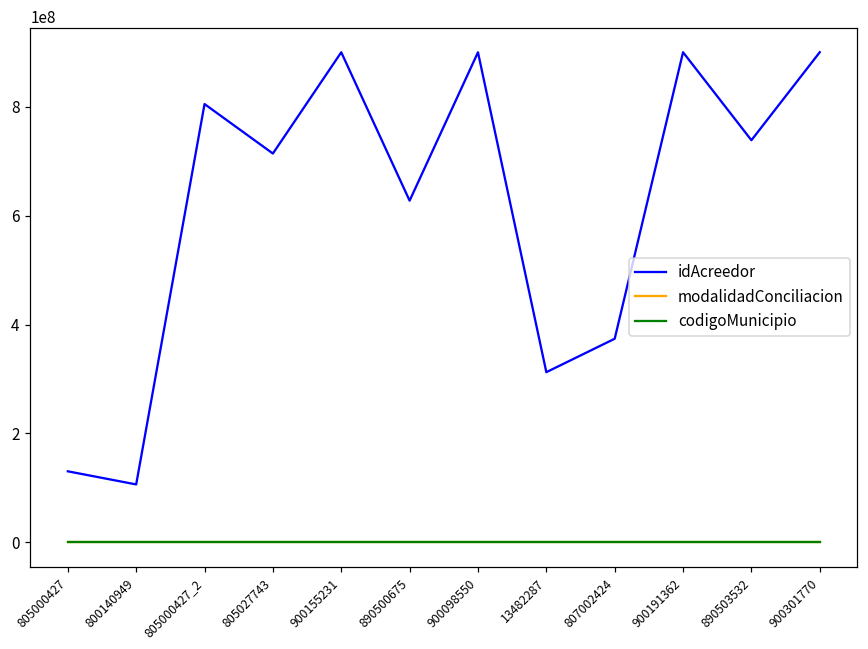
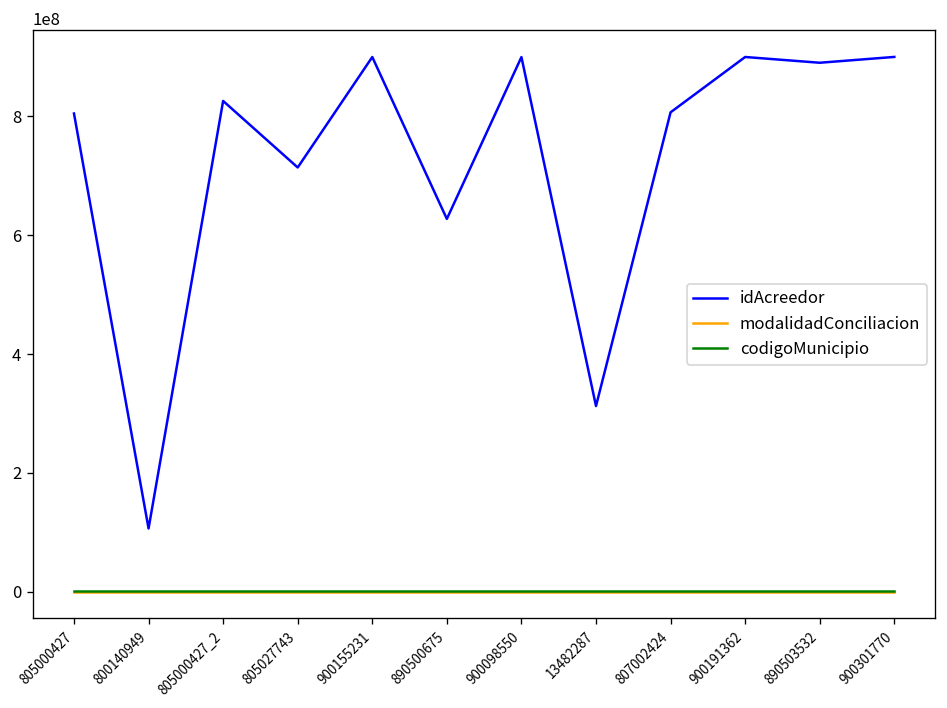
idAcreedor, 805000427: 130000000 -> 810000000
idAcreedor, 805000427_2: 810000000 -> 830000000
idAcreedor, 807002424: 370000000 -> 810000000
idAcreedor, 890503532: 740000000 -> 890000000
